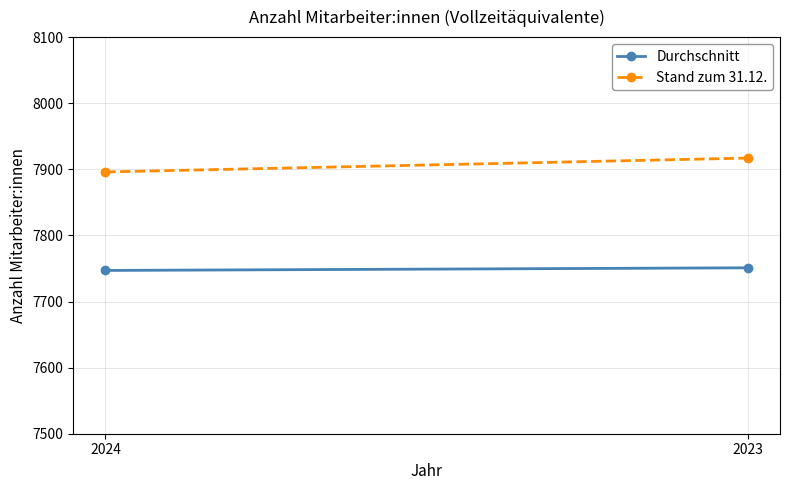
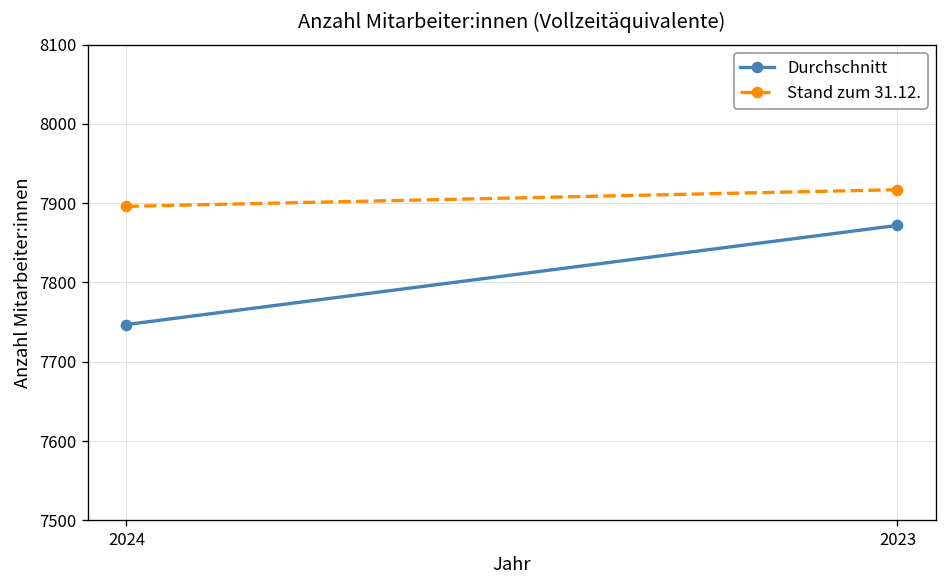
Durchschnitt, 2023: 7750 -> 7870
